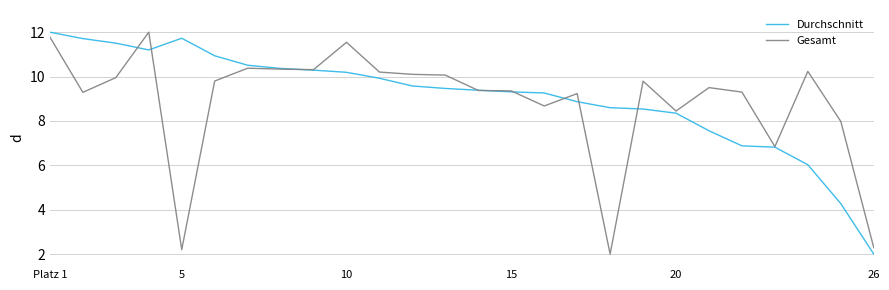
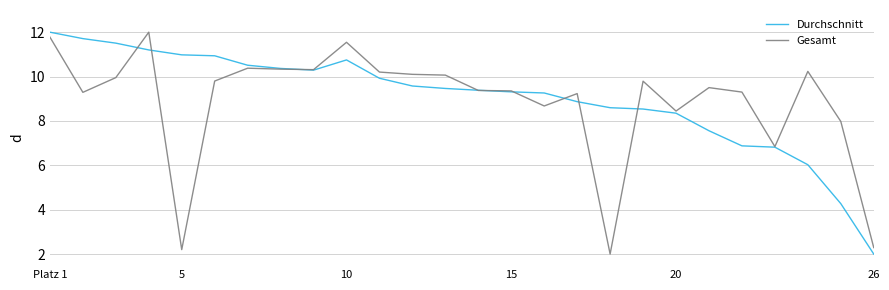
Durchschnitt, 5: 11.7 -> 11.0
Durchschnitt, 10: 10.2 -> 10.7
